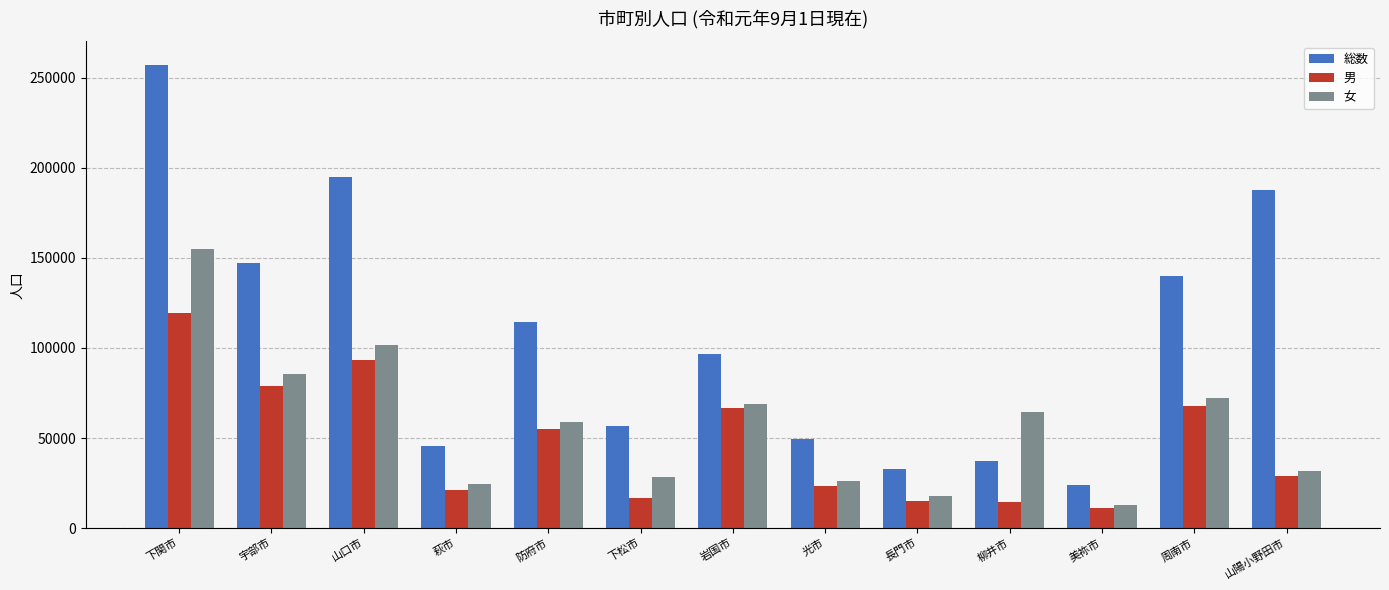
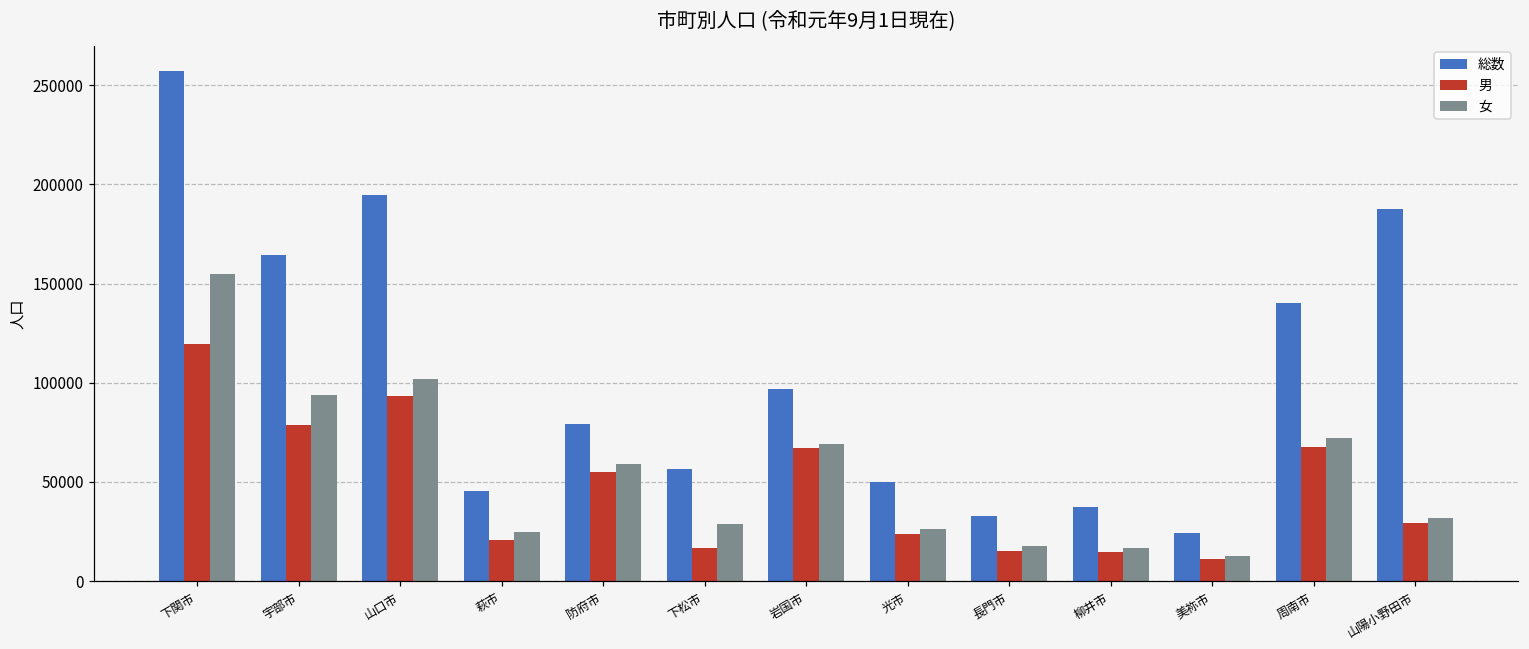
総数, 宇部市: 147000 -> 164000
女, 宇部市: 86000 -> 94000
総数, 防府市: 114000 -> 79000
女, 柳井市: 64000 -> 17000
